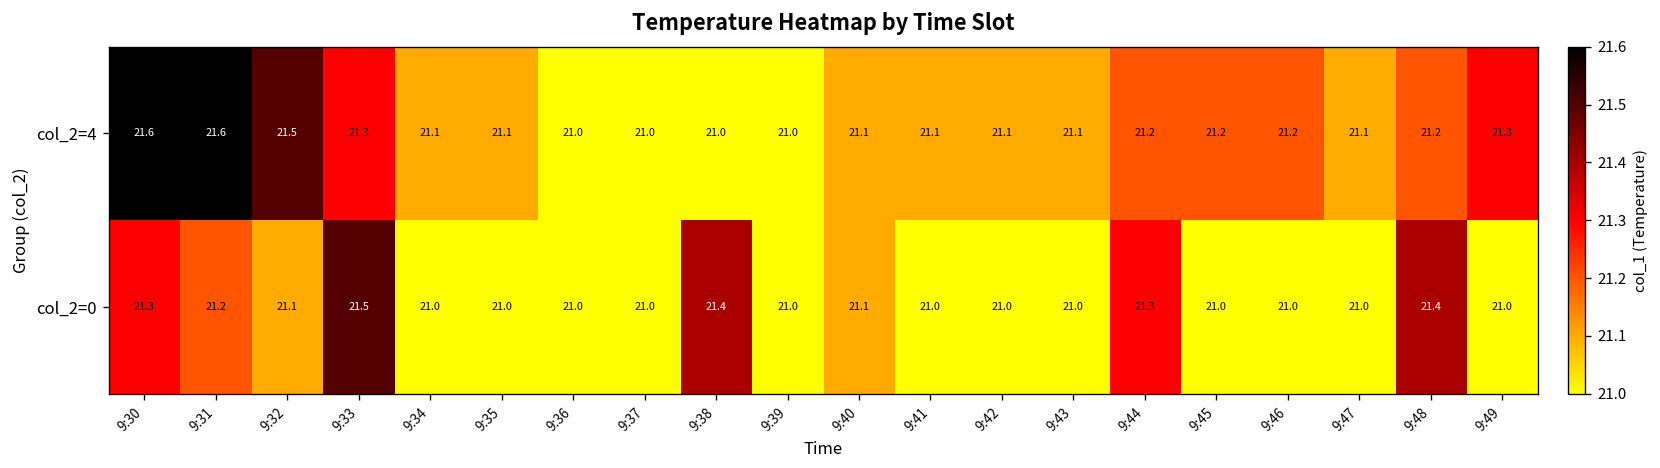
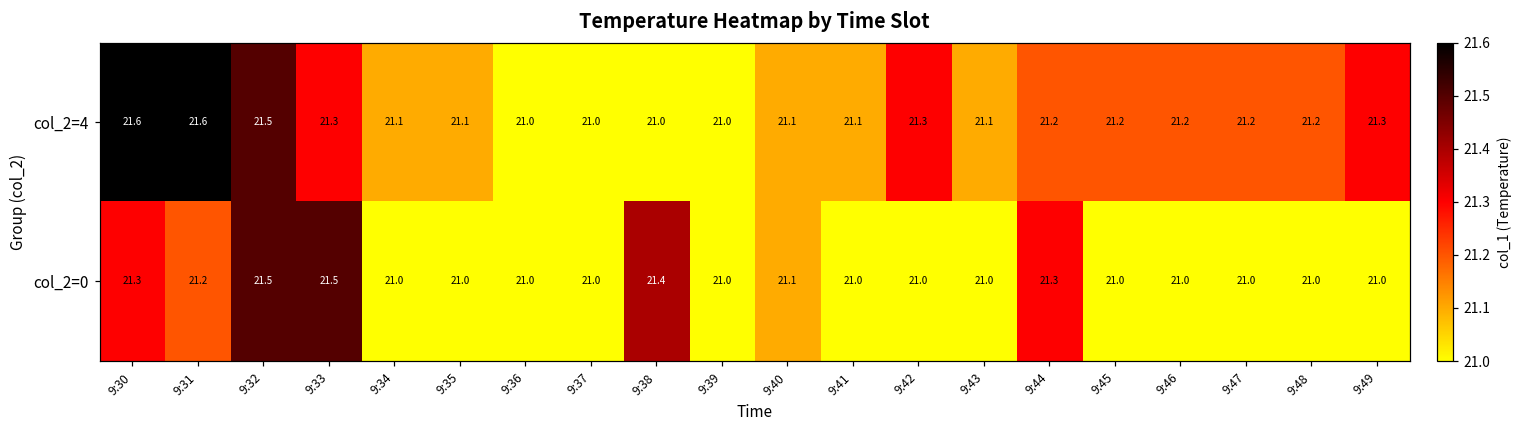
col_2=4, 9:42: 21.1 -> 21.3
col_2=4, 9:47: 21.1 -> 21.2
col_2=0, 9:32: 21.1 -> 21.5
col_2=0, 9:48: 21.4 -> 21.0
